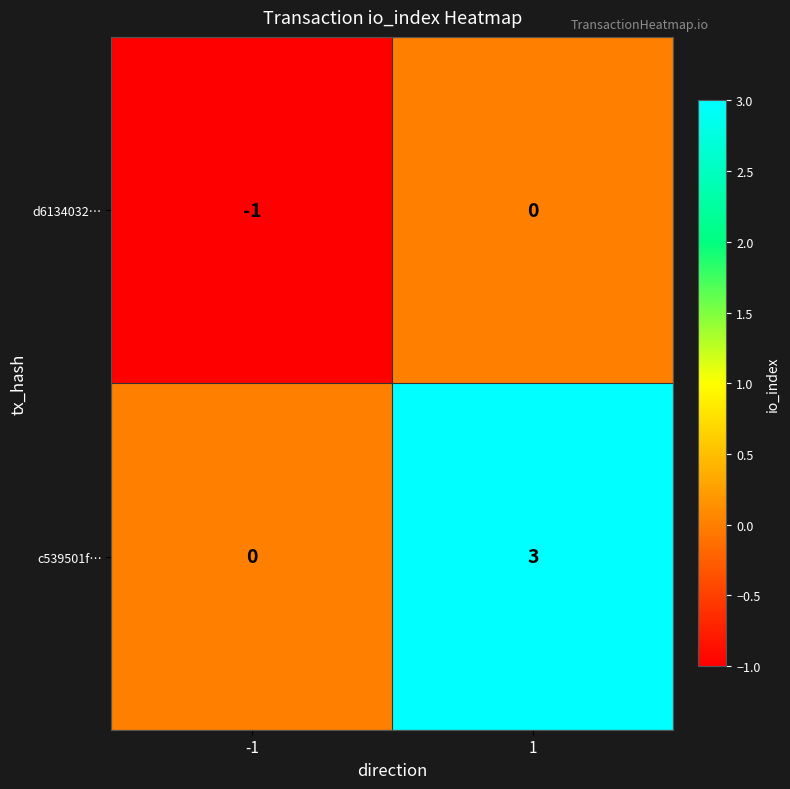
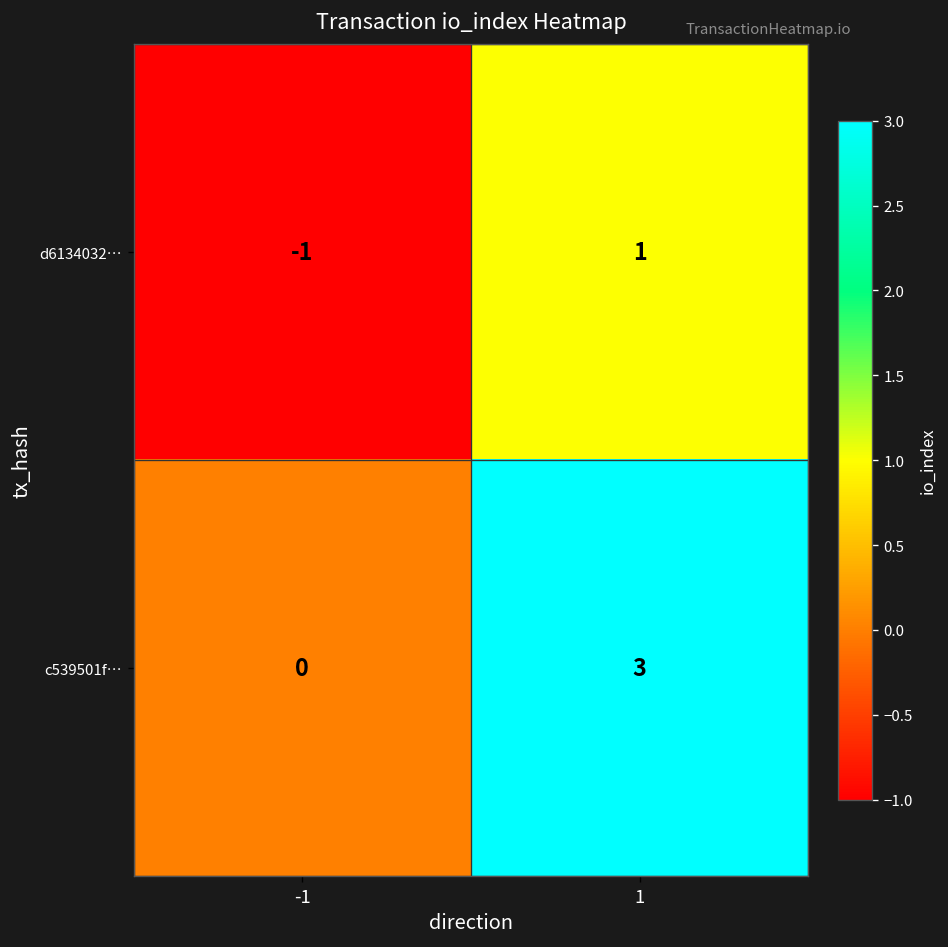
d6134032…, 1: 0 -> 1
